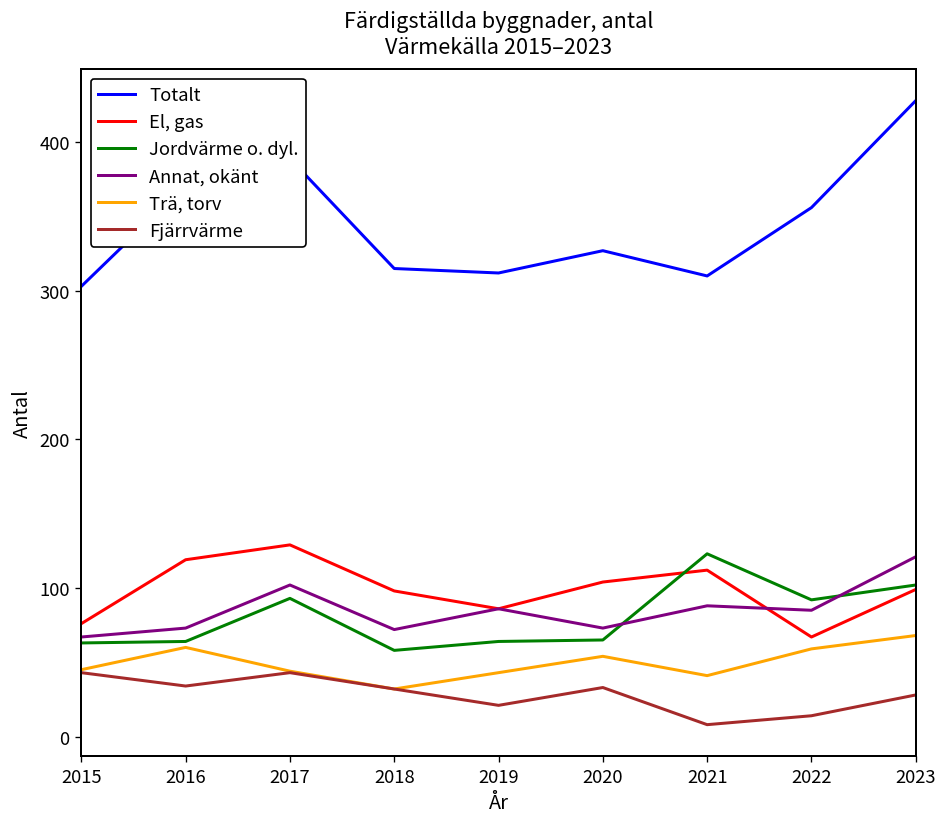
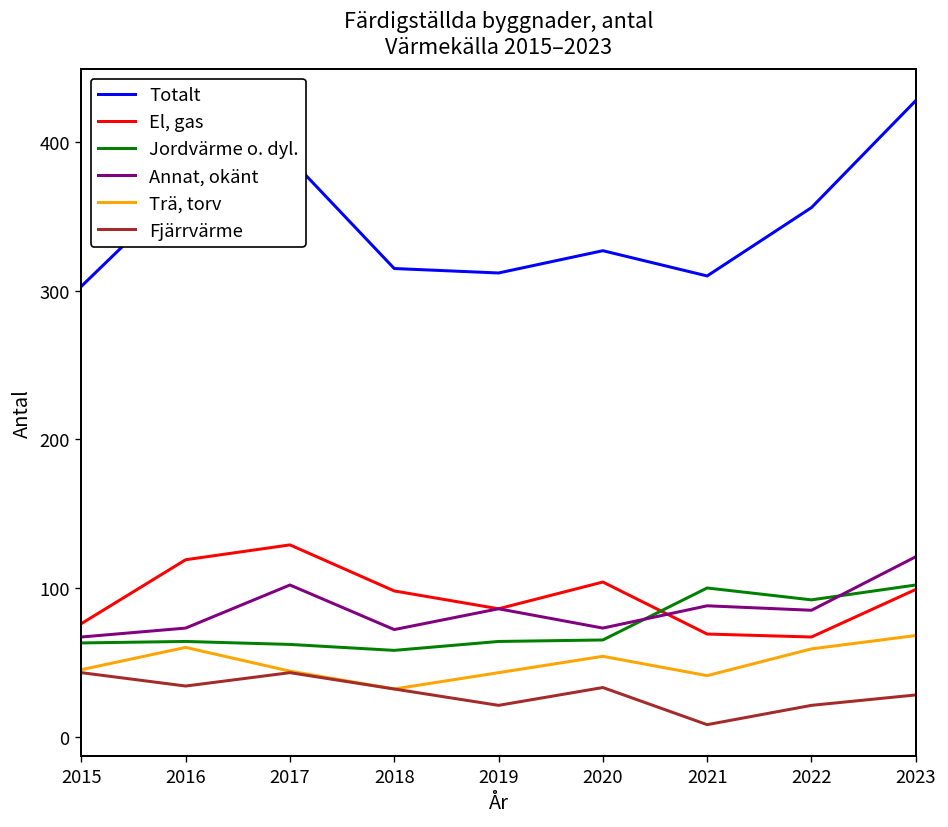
Jordvärme o. dyl., 2017: 93 -> 62
El, gas, 2021: 112 -> 69
Jordvärme o. dyl., 2021: 123 -> 100
Fjärrvärme, 2022: 14 -> 21
